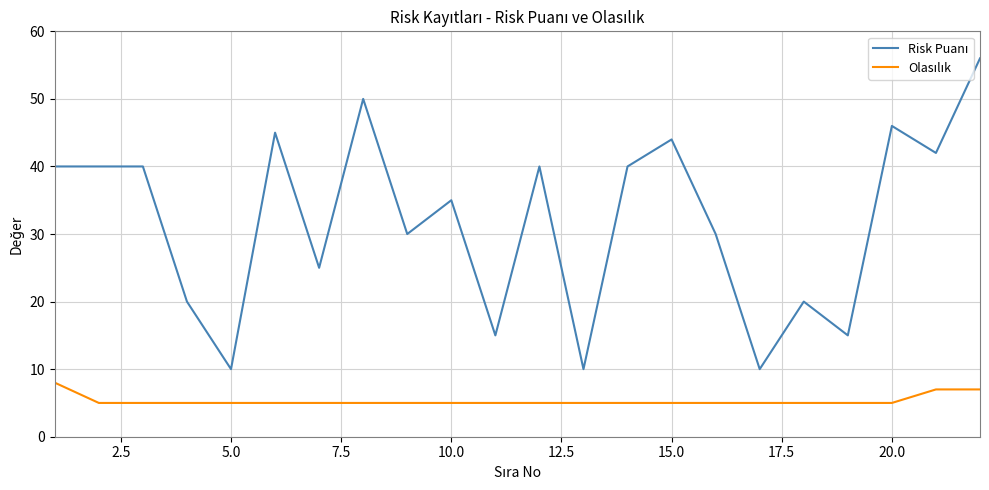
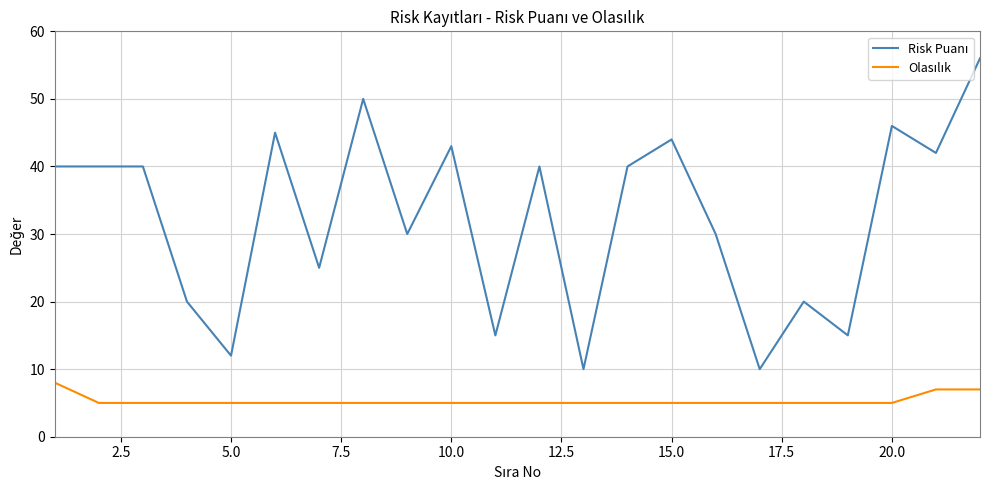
Risk Puanı, 5.0: 10 -> 12
Risk Puanı, 10.0: 35 -> 43
